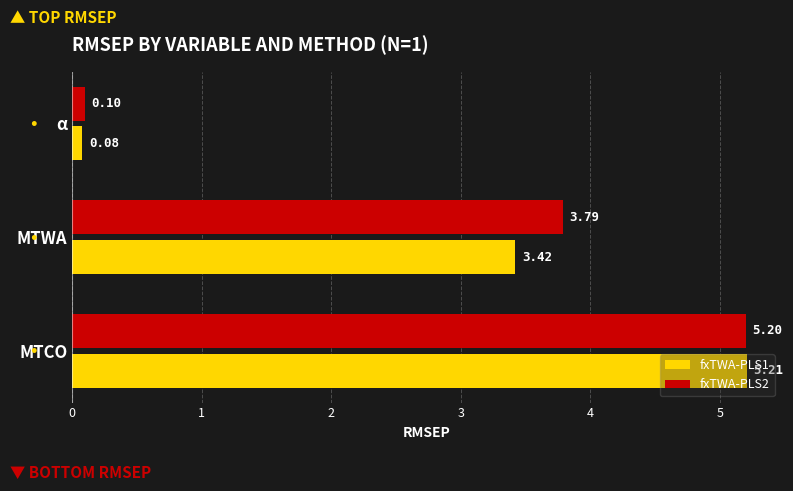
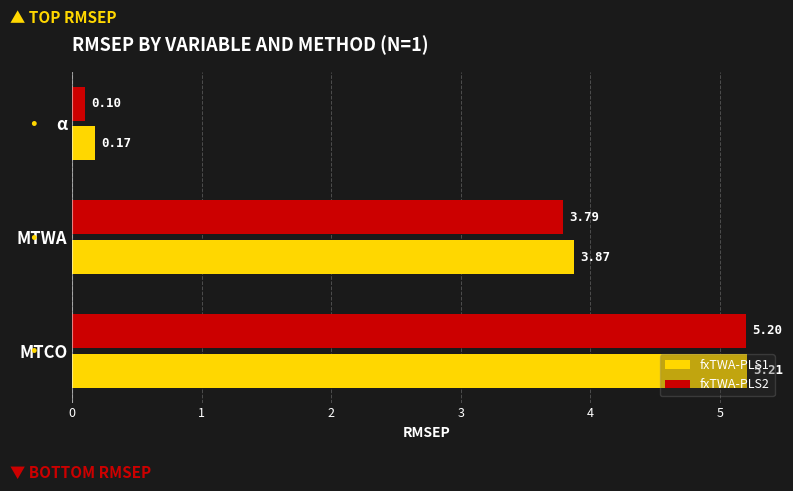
fxTWA-PLS1, α: 0.08 -> 0.17
fxTWA-PLS1, MTWA: 3.42 -> 3.87
